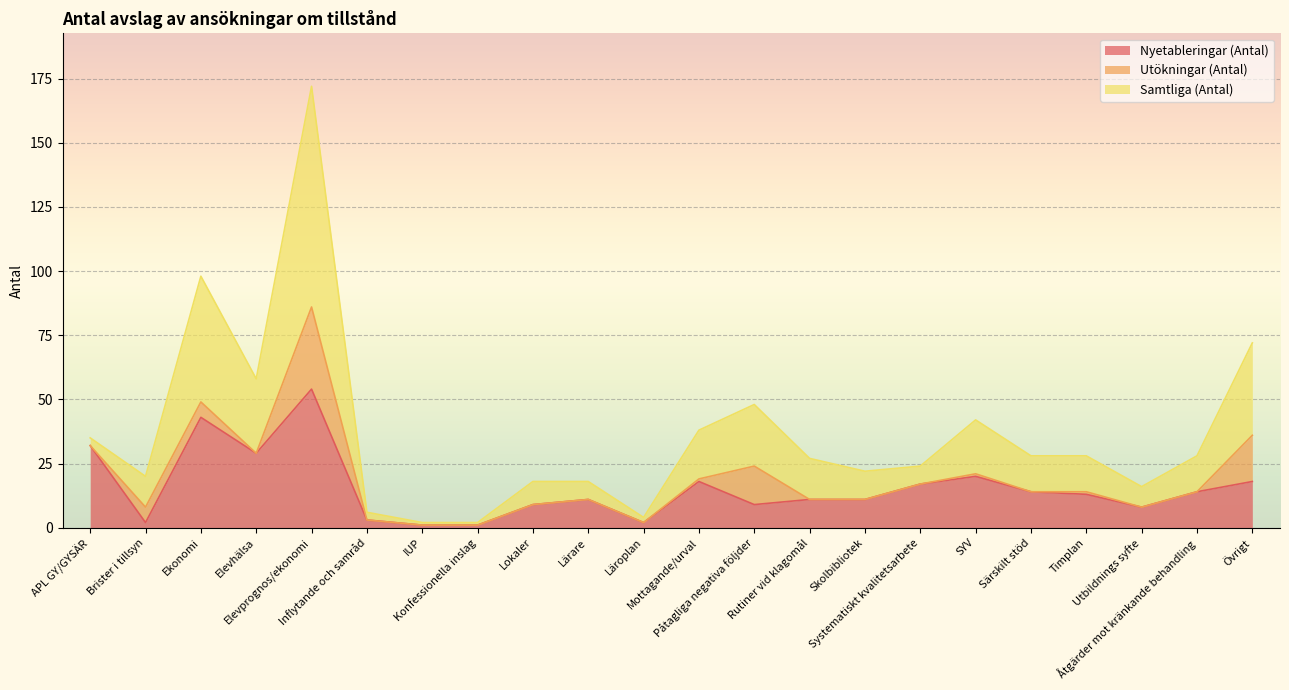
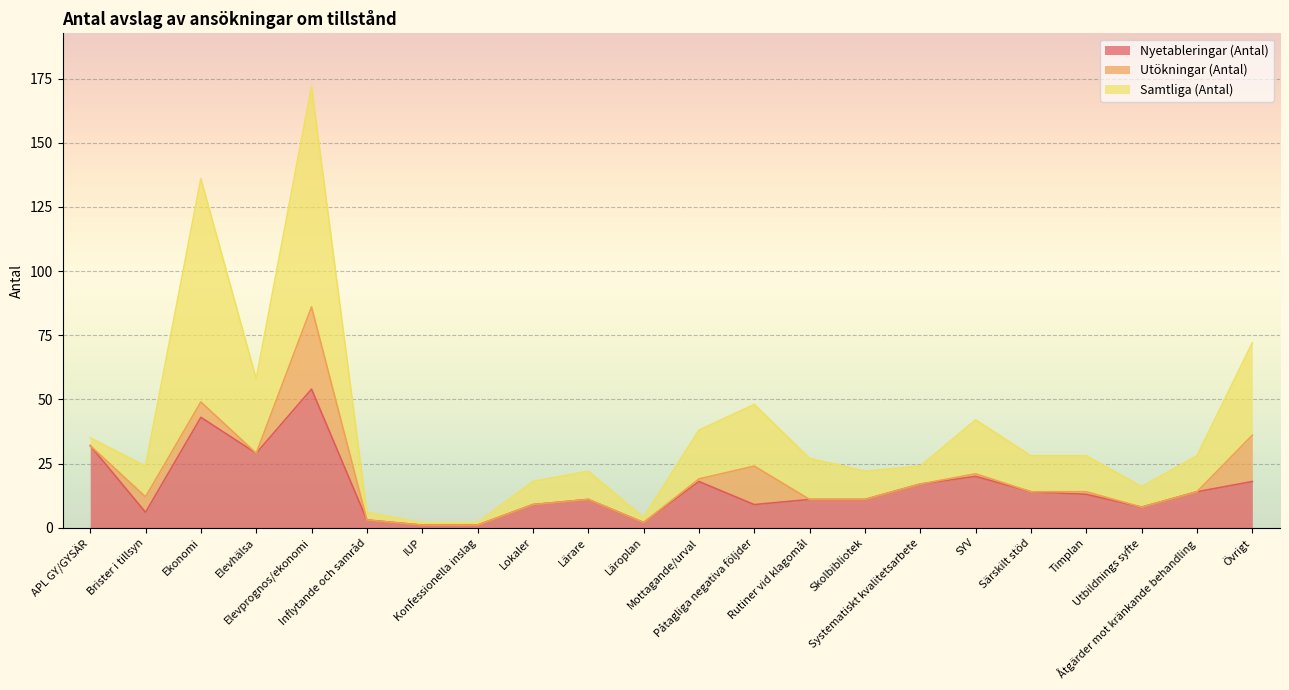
Nyetableringar (Antal), Brister i tillsyn: 2 -> 6
Samtliga (Antal), Ekonomi: 49 -> 87
Samtliga (Antal), Lärare: 7 -> 11
